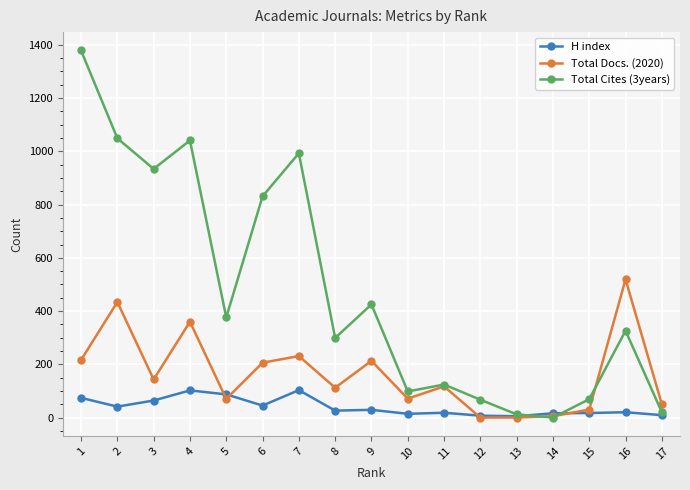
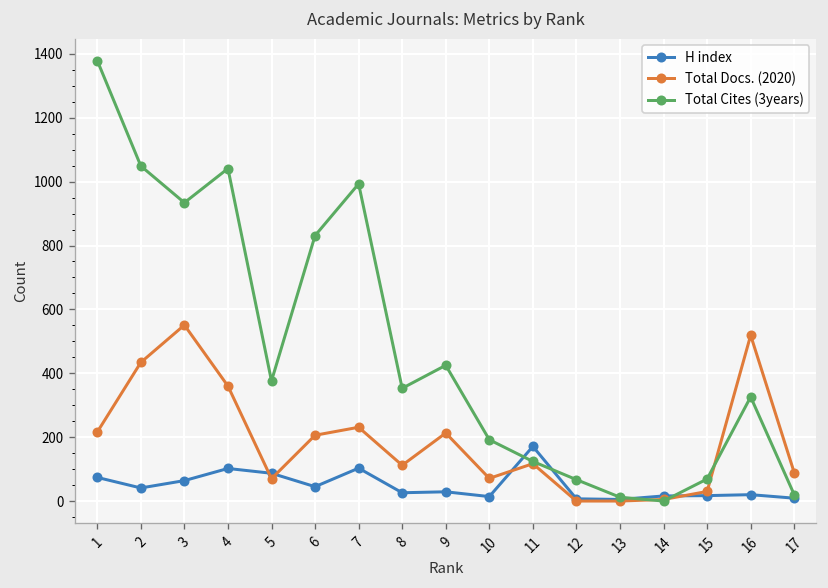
Total Docs. (2020), 3: 140 -> 550
Total Cites (3years), 8: 300 -> 350
Total Cites (3years), 10: 100 -> 190
H index, 11: 20 -> 170
Total Docs. (2020), 17: 50 -> 90
